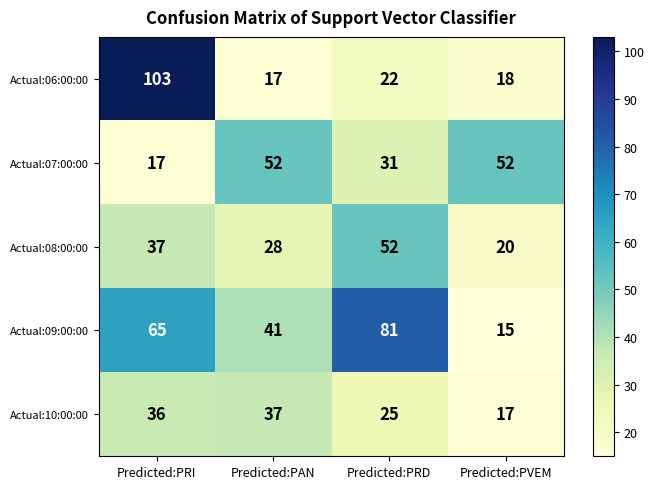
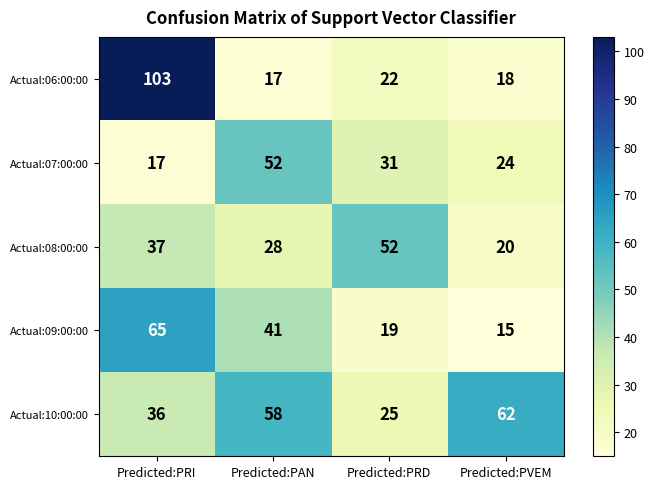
Actual:07:00:00, Predicted:PVEM: 52 -> 24
Actual:09:00:00, Predicted:PRD: 81 -> 19
Actual:10:00:00, Predicted:PAN: 37 -> 58
Actual:10:00:00, Predicted:PVEM: 17 -> 62
